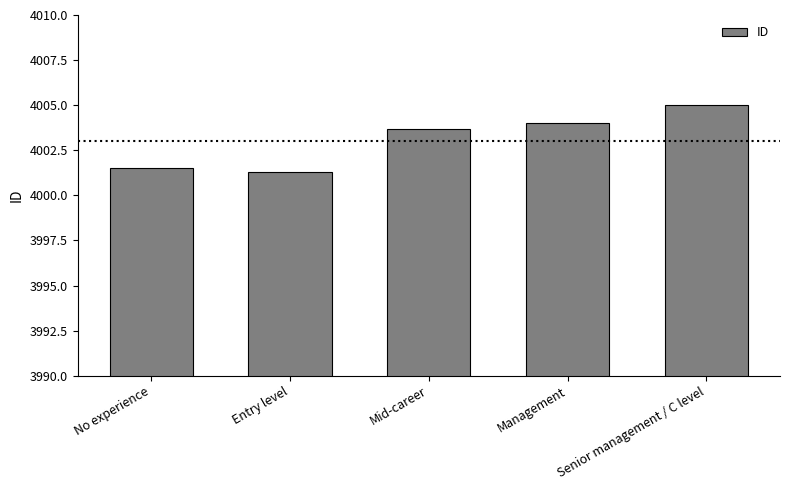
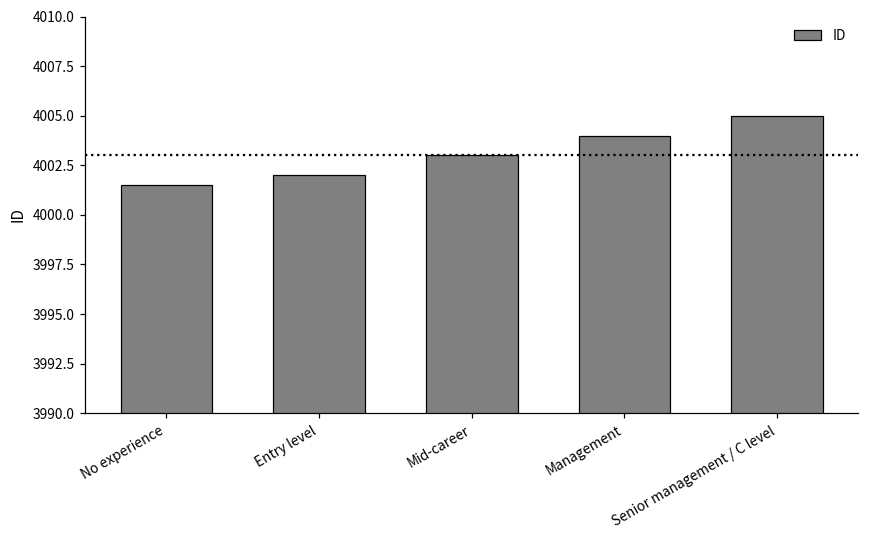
Entry level: 4001.3 -> 4002.0
Mid-career: 4003.7 -> 4003.0
